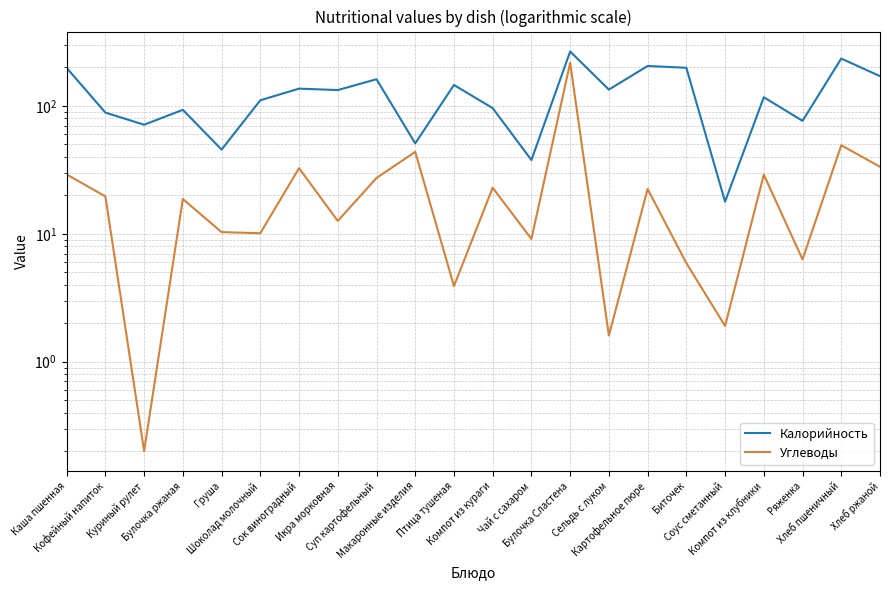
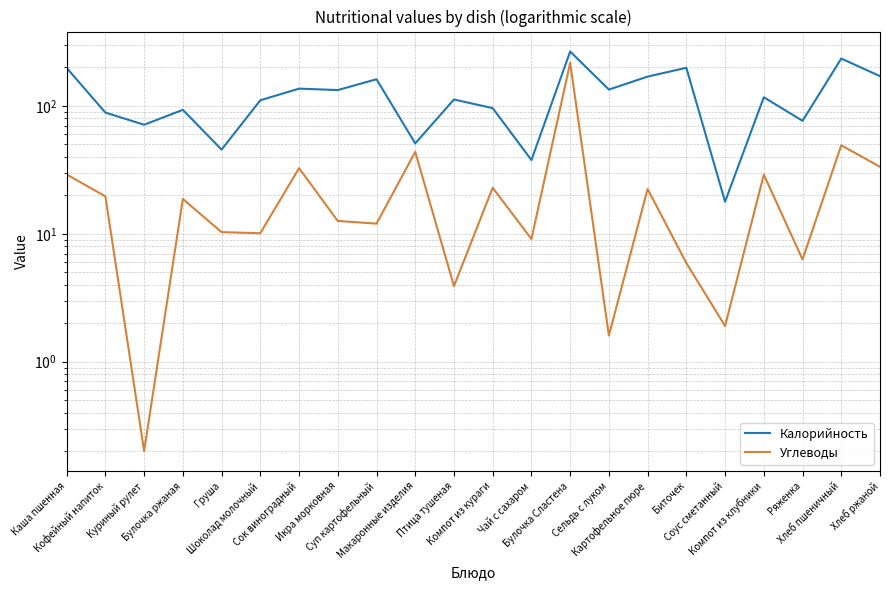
Углеводы, Суп картофельный: 27 -> 12
Калорийность, Птица тушеная: 150 -> 110
Калорийность, Картофельное пюре: 210 -> 170
